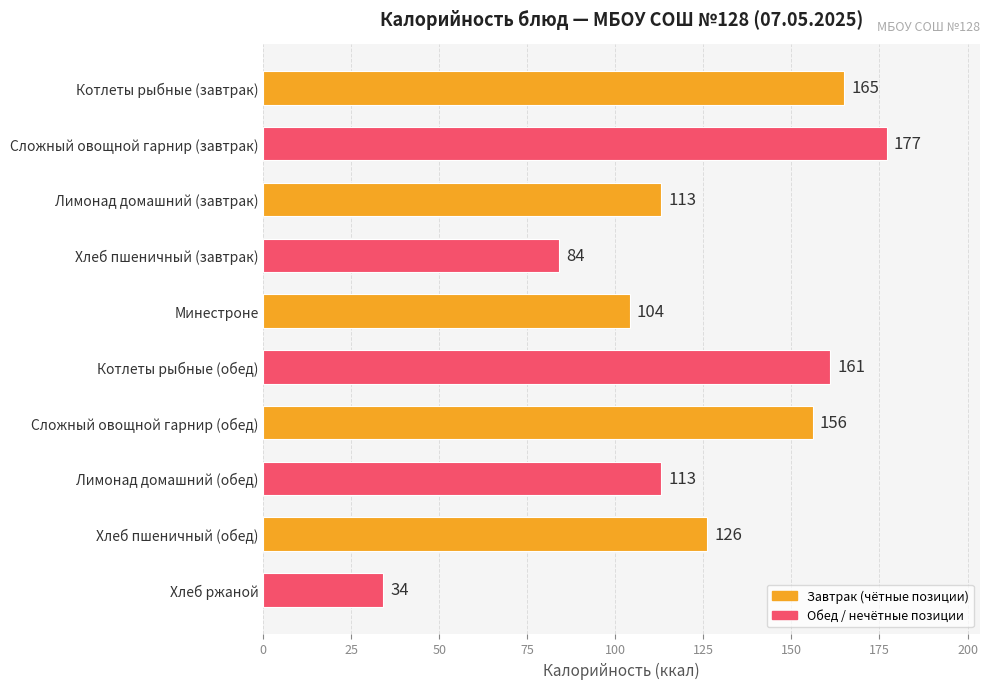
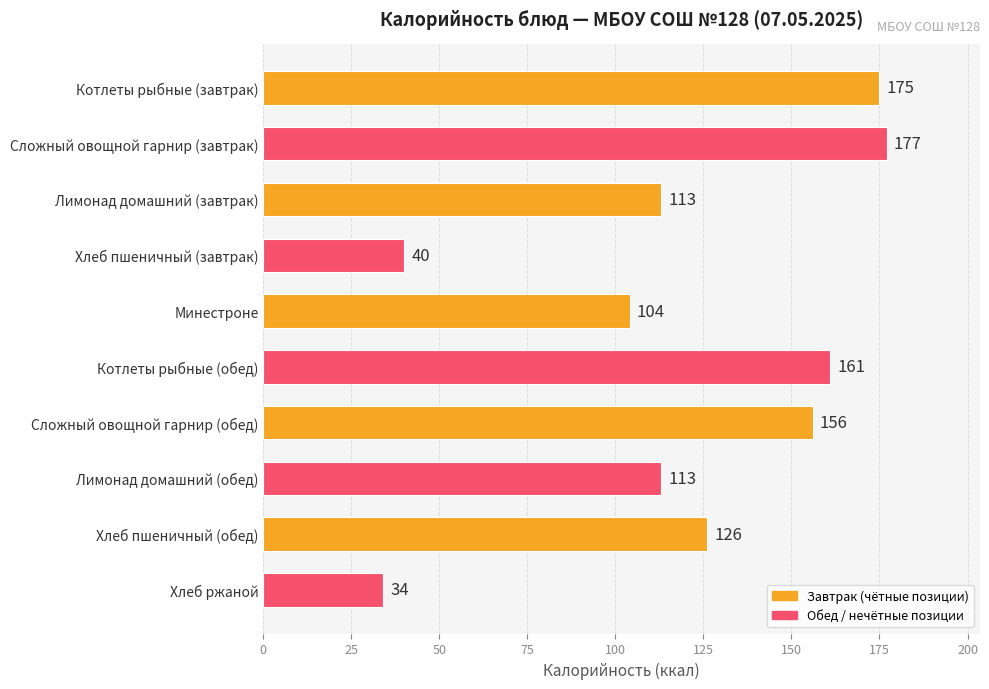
Котлеты рыбные (завтрак): 165 -> 175
Хлеб пшеничный (завтрак): 84 -> 40
